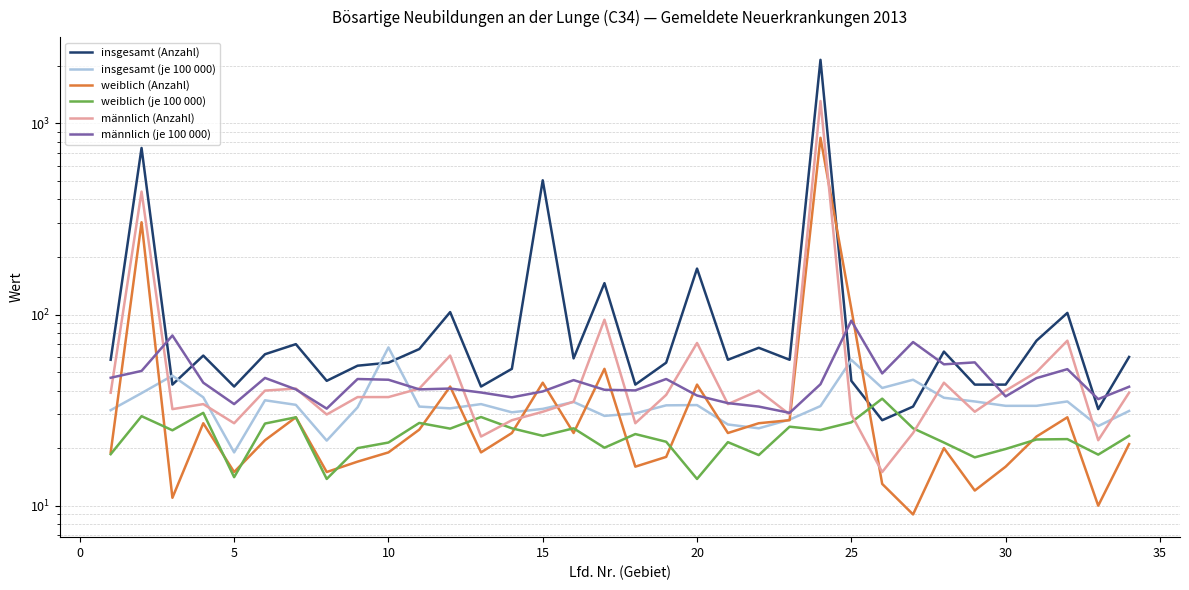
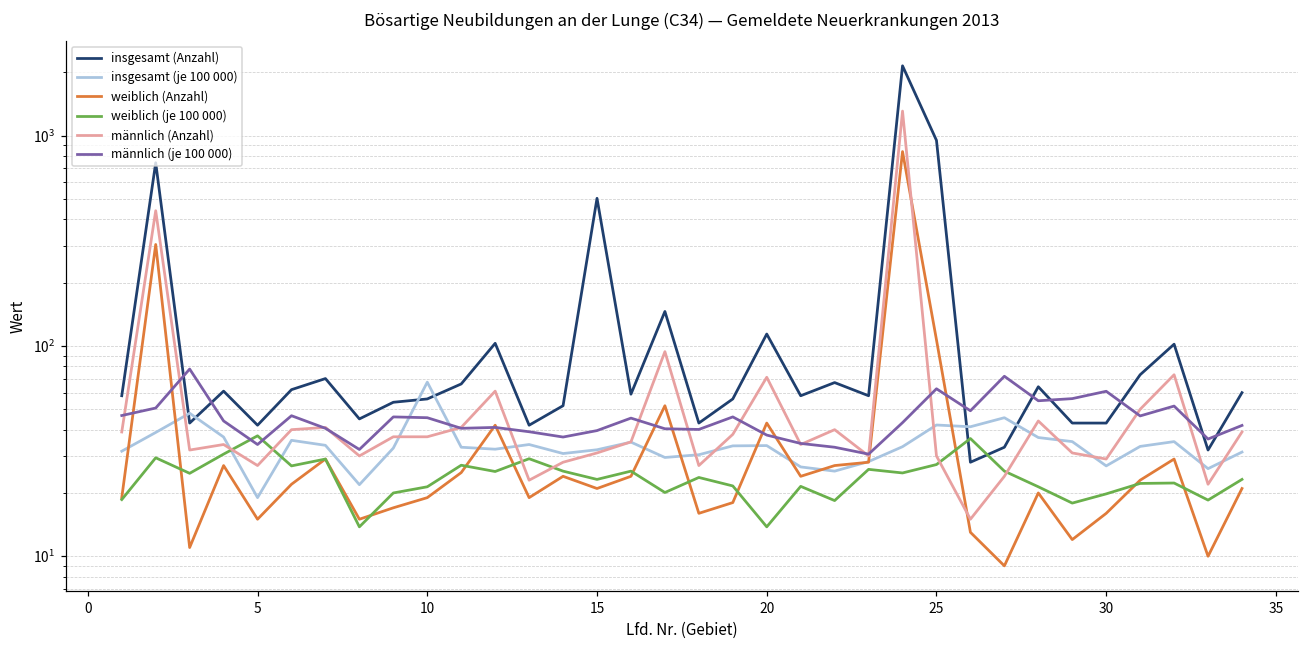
weiblich (je 100 000), 5: 14 -> 37
weiblich (Anzahl), 15: 44 -> 21
insgesamt (Anzahl), 20: 170 -> 110
insgesamt (Anzahl), 25: 45 -> 1000
insgesamt (je 100 000), 25: 58 -> 42
männlich (je 100 000), 25: 90 -> 63
insgesamt (je 100 000), 30: 33 -> 27
männlich (Anzahl), 30: 40 -> 29
männlich (je 100 000), 30: 37 -> 61
